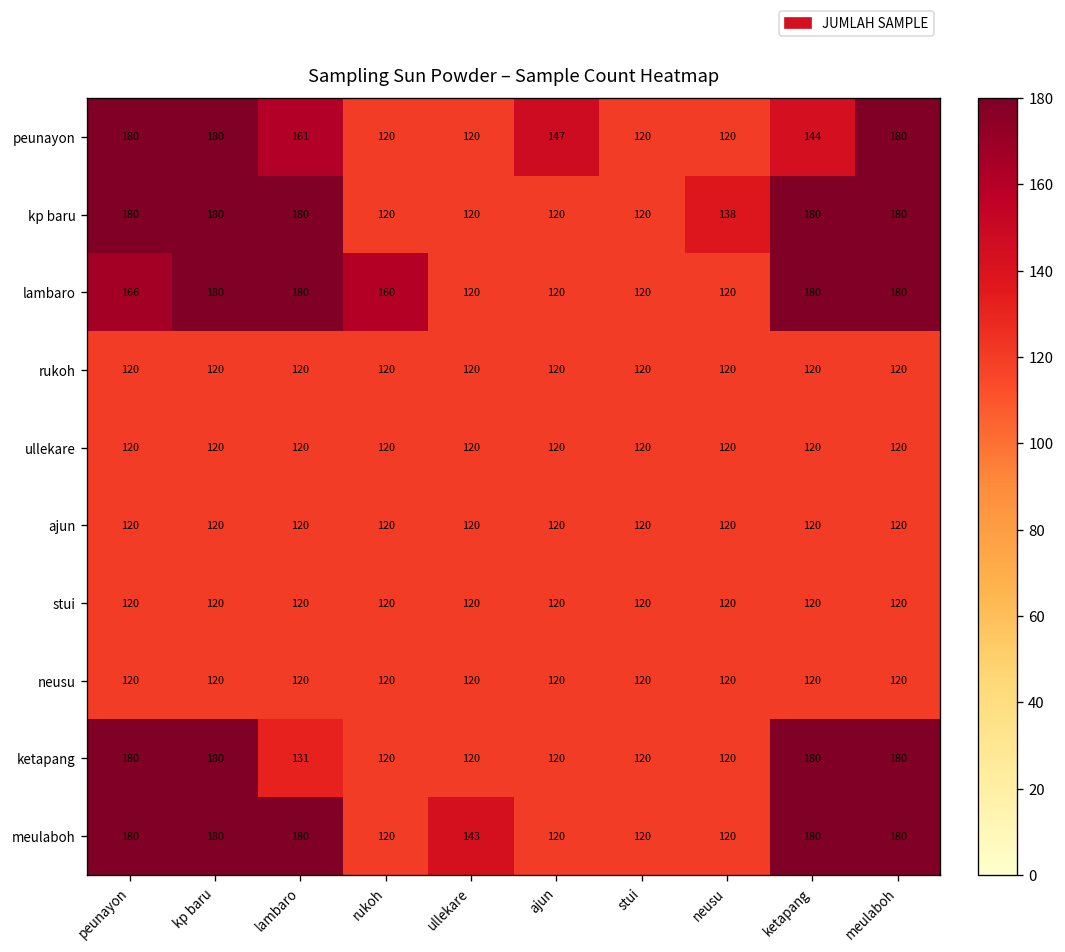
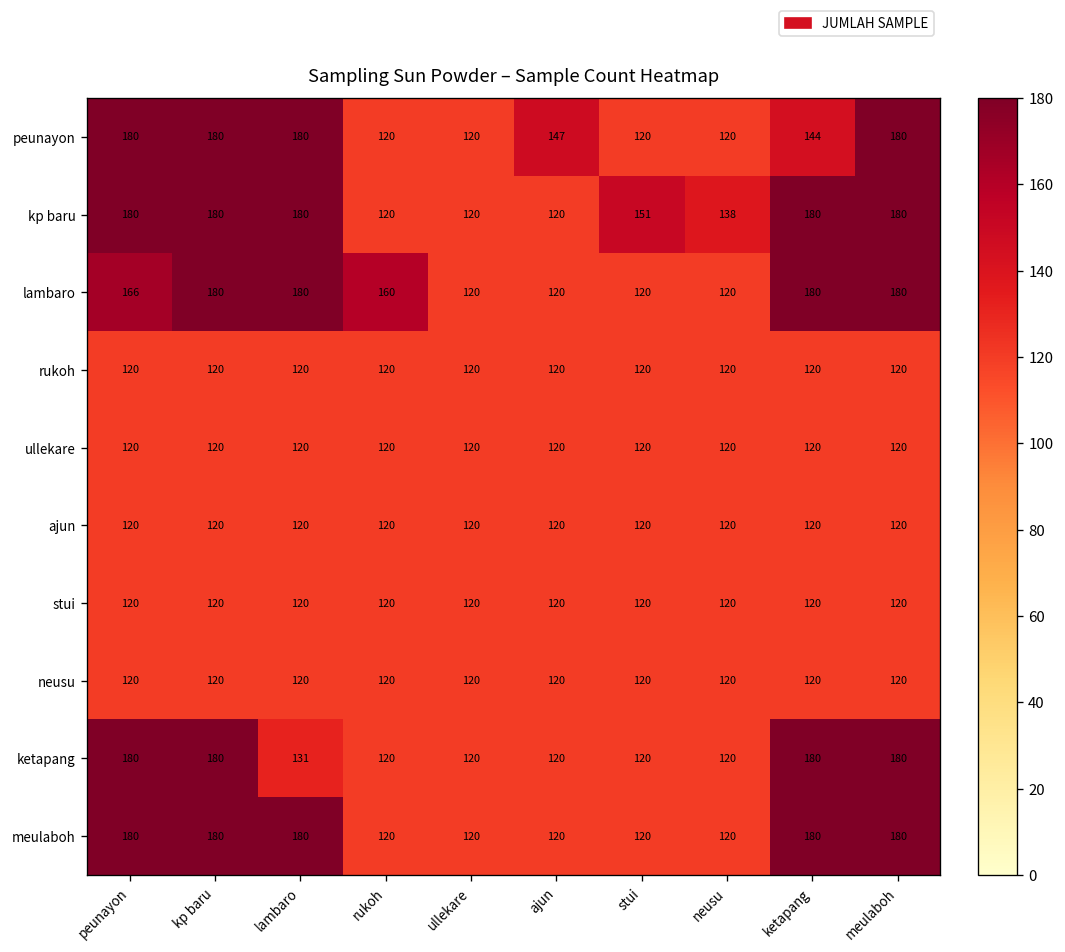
peunayon, lambaro: 161 -> 180
kp baru, stui: 120 -> 151
meulaboh, ullekare: 143 -> 120
